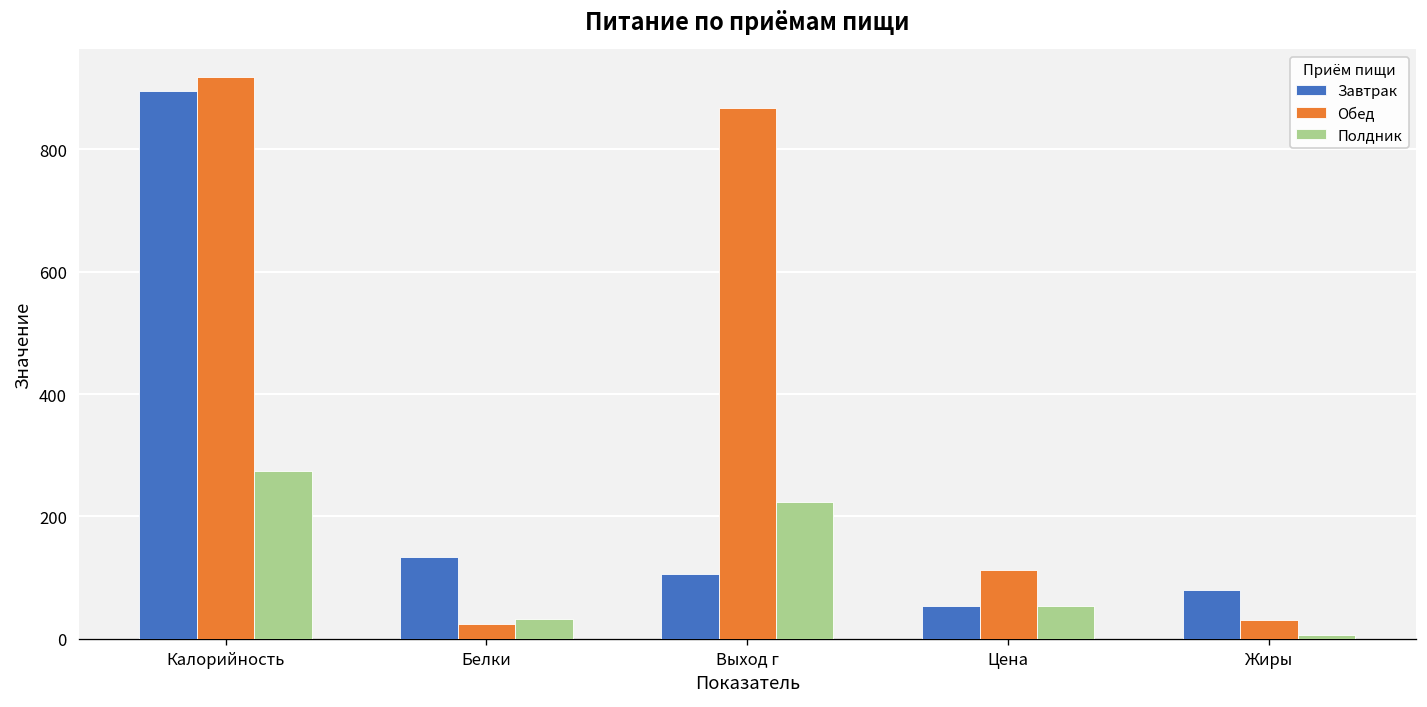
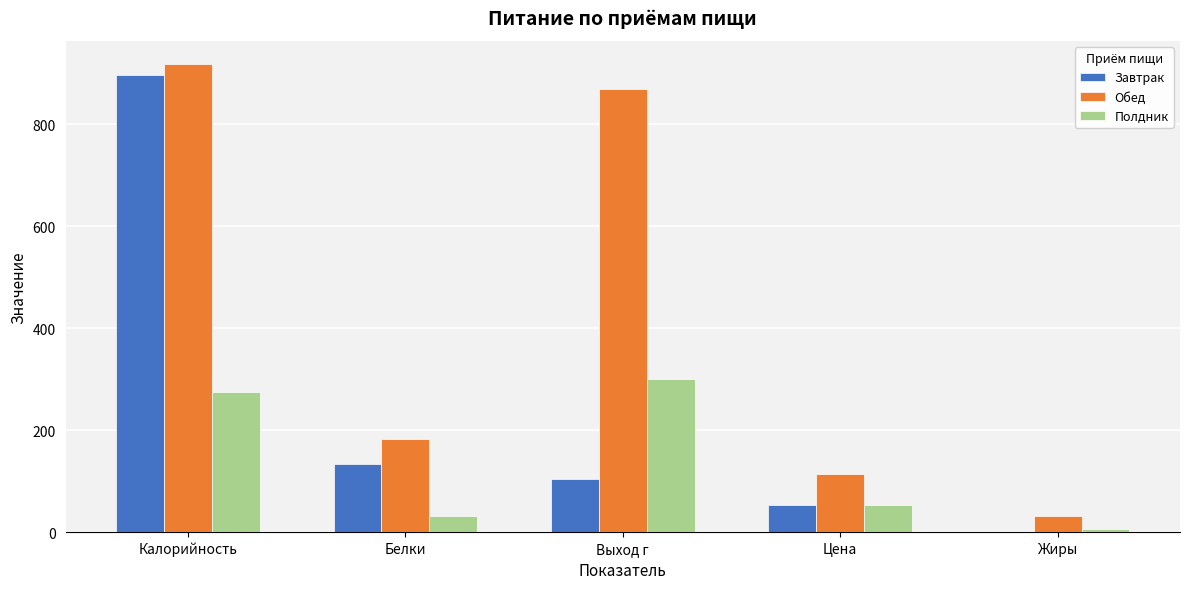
Обед, Белки: 30 -> 180
Полдник, Выход г: 220 -> 300
Завтрак, Жиры: 80 -> 0
